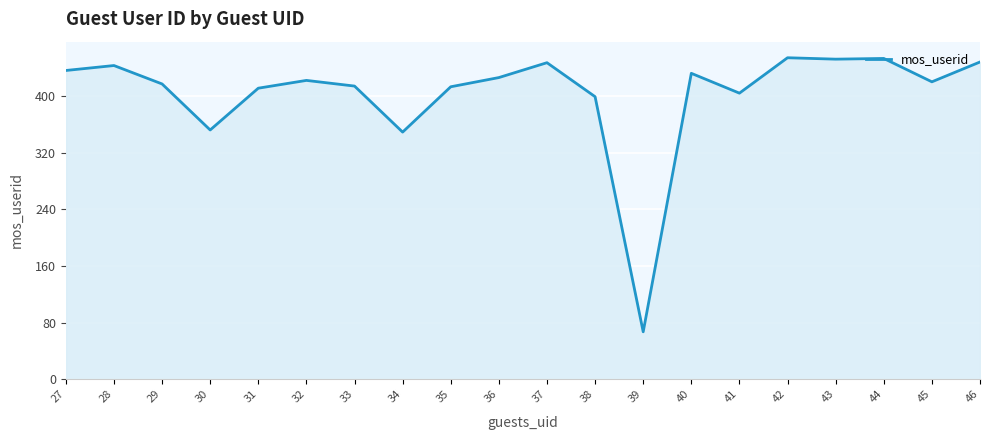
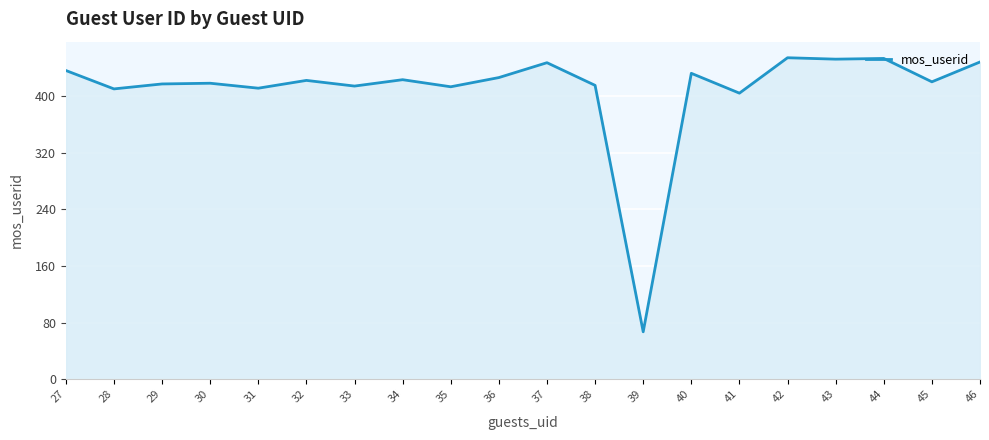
28: 440 -> 410
30: 350 -> 420
34: 350 -> 420
38: 400 -> 420
